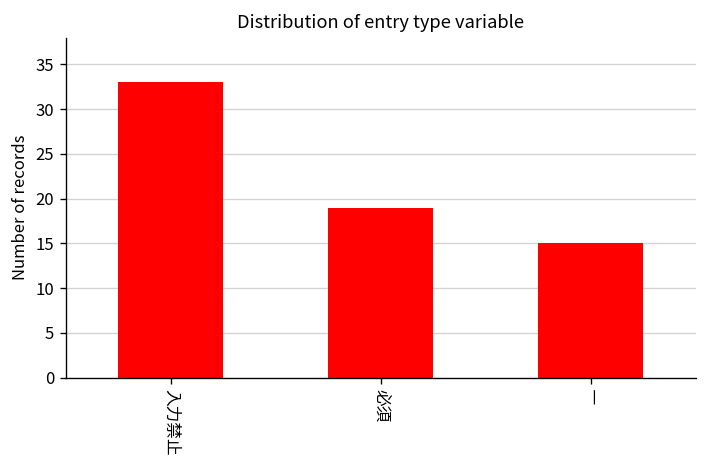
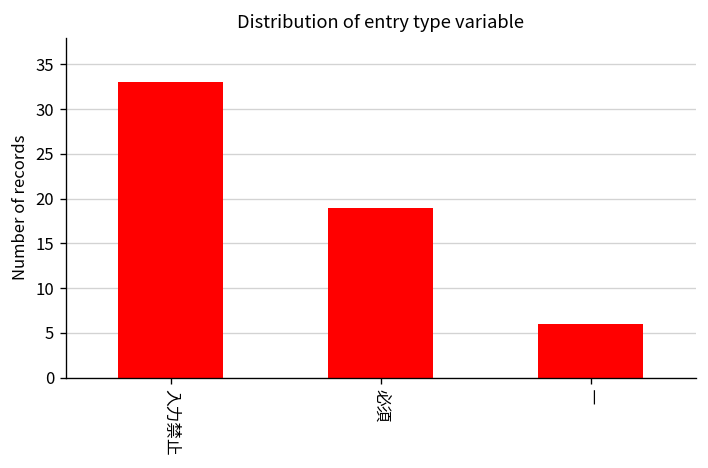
―: 15 -> 6
